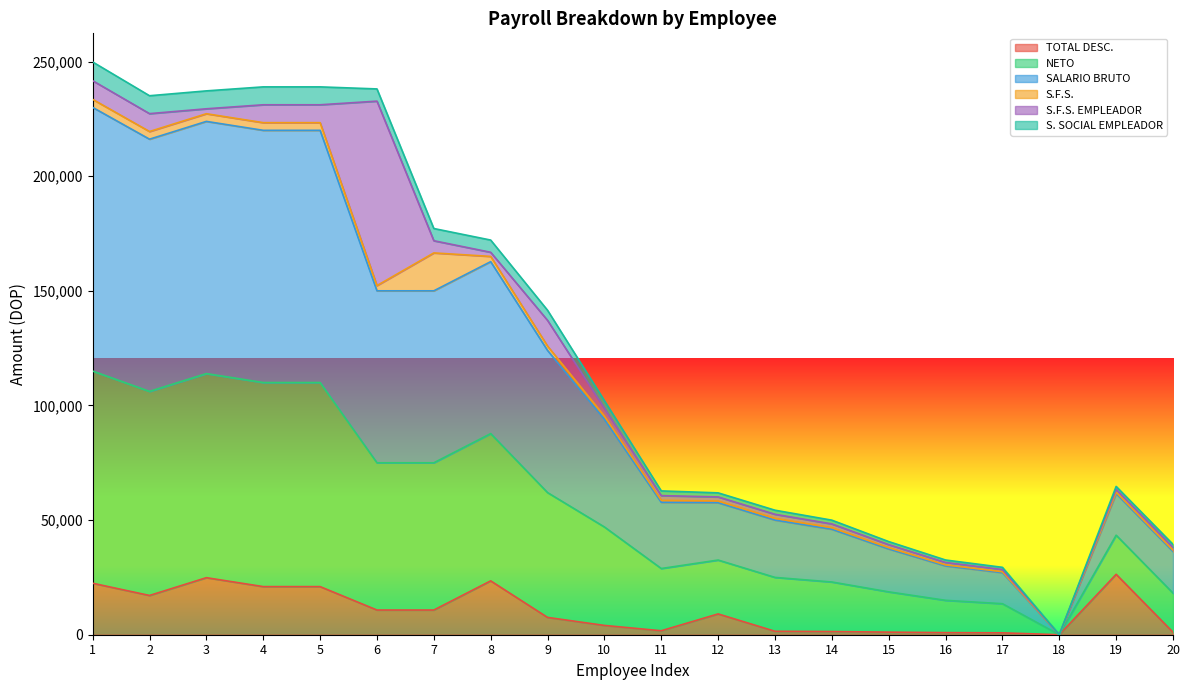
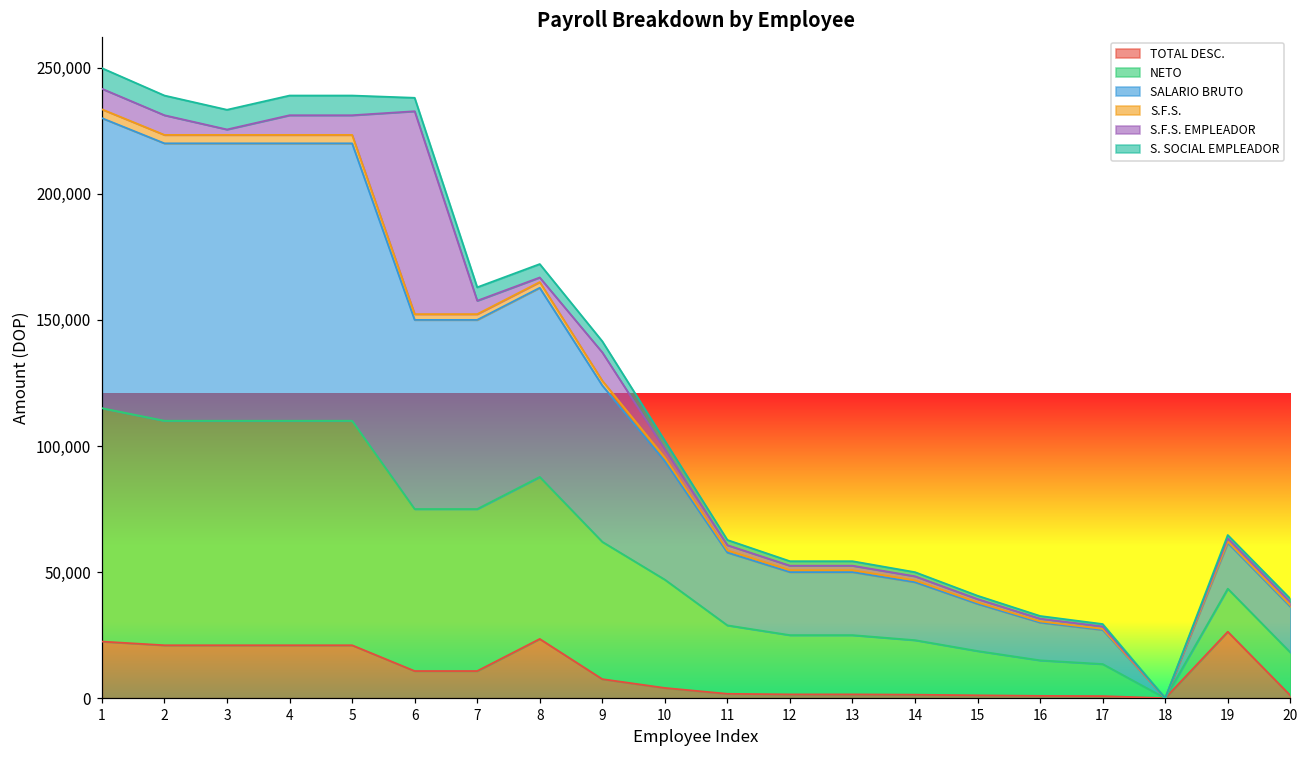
TOTAL DESC., 2: 17,000 -> 21,000
TOTAL DESC., 3: 25,000 -> 21,000
S.F.S., 7: 17,000 -> 2,000
TOTAL DESC., 12: 9,000 -> 2,000
